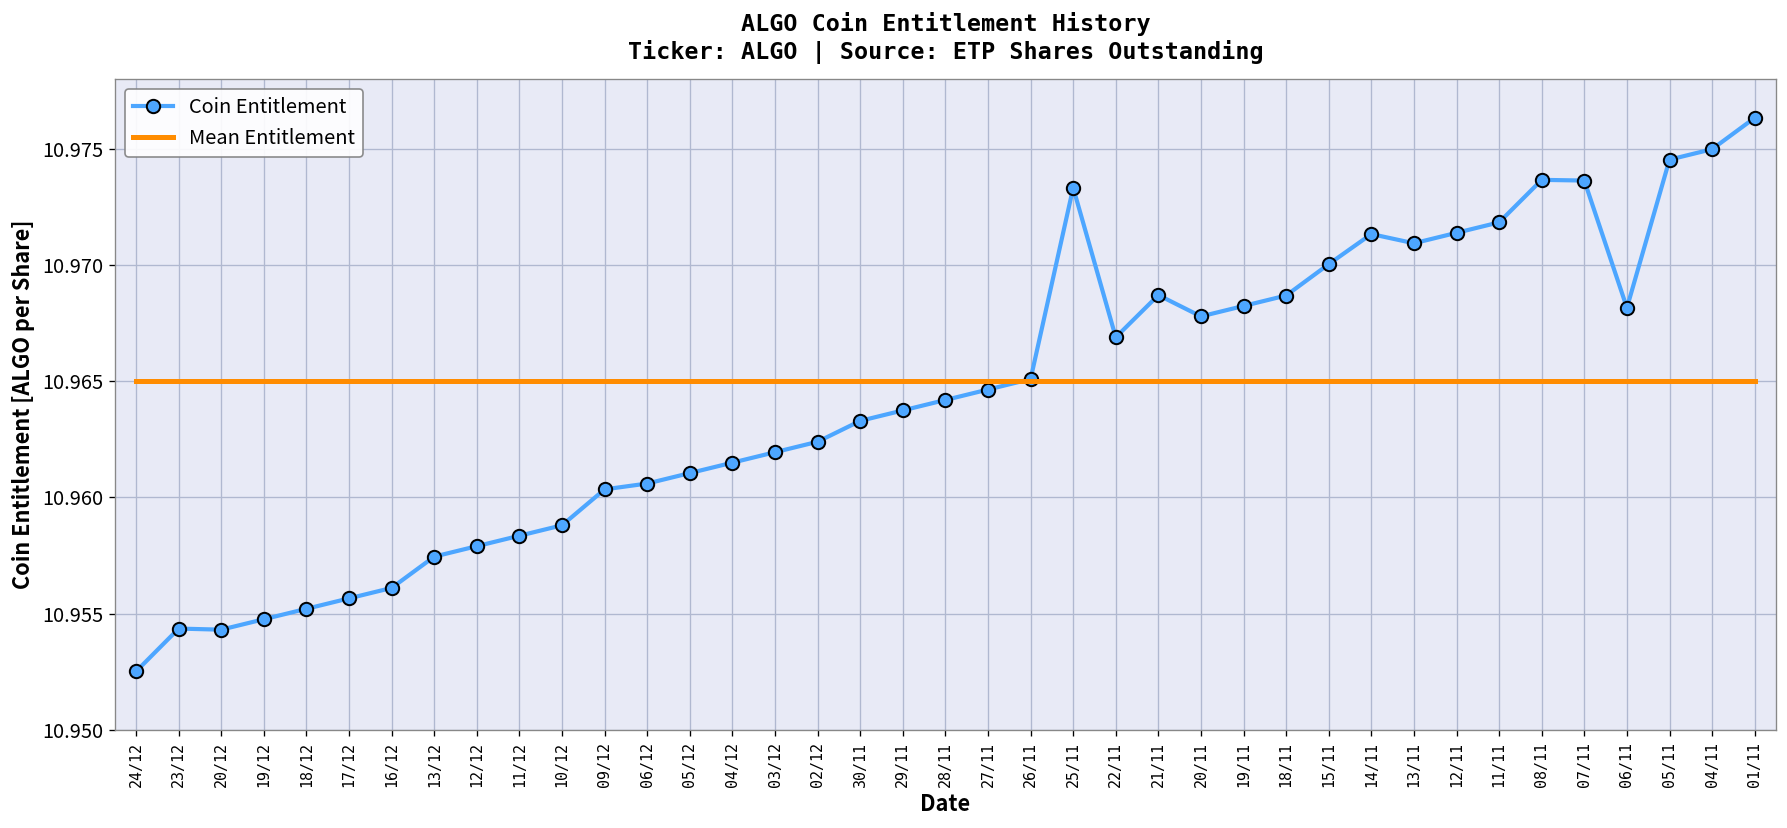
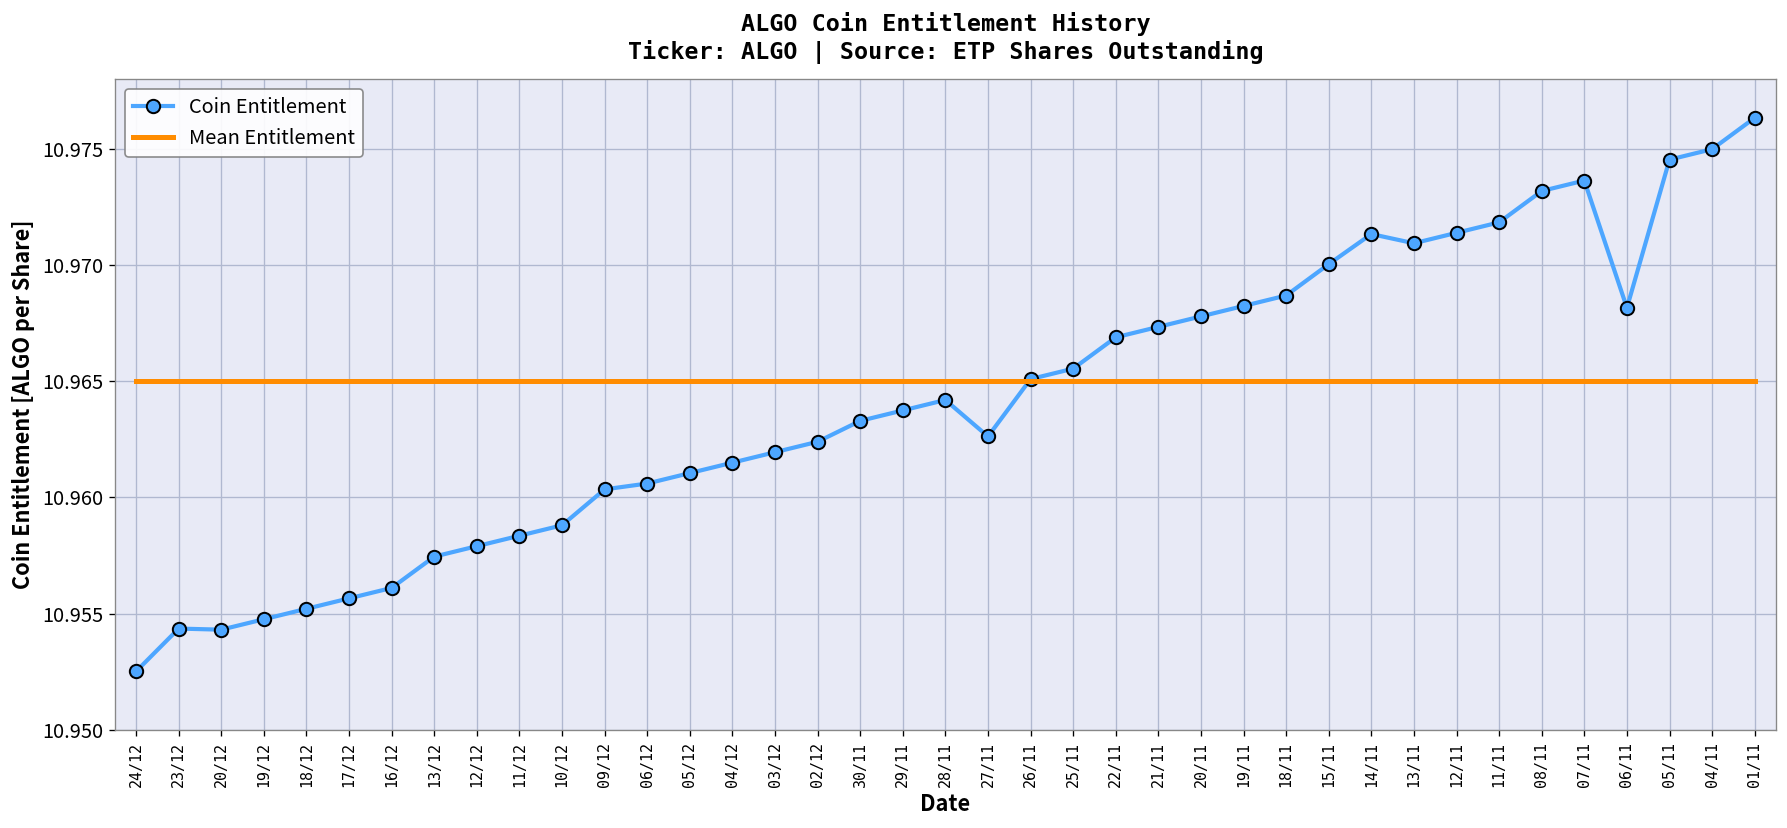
Coin Entitlement, 27/11: 10.9646 -> 10.9626
Coin Entitlement, 25/11: 10.9733 -> 10.9655
Coin Entitlement, 21/11: 10.9687 -> 10.9673
Coin Entitlement, 08/11: 10.9737 -> 10.9732
